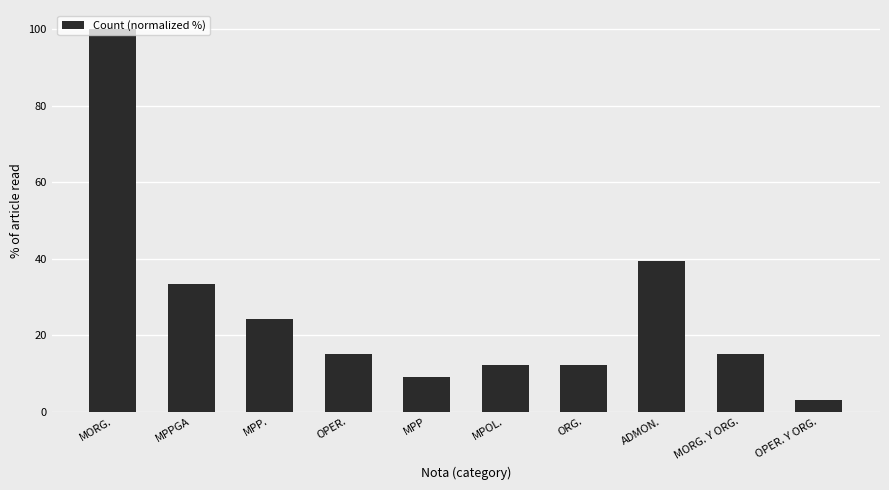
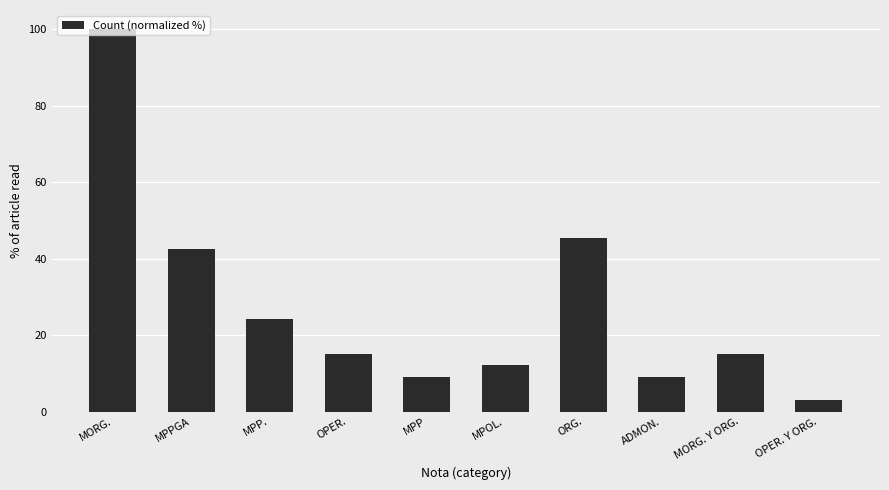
MPPGA: 33 -> 42
ORG.: 12 -> 45
ADMON.: 39 -> 9
